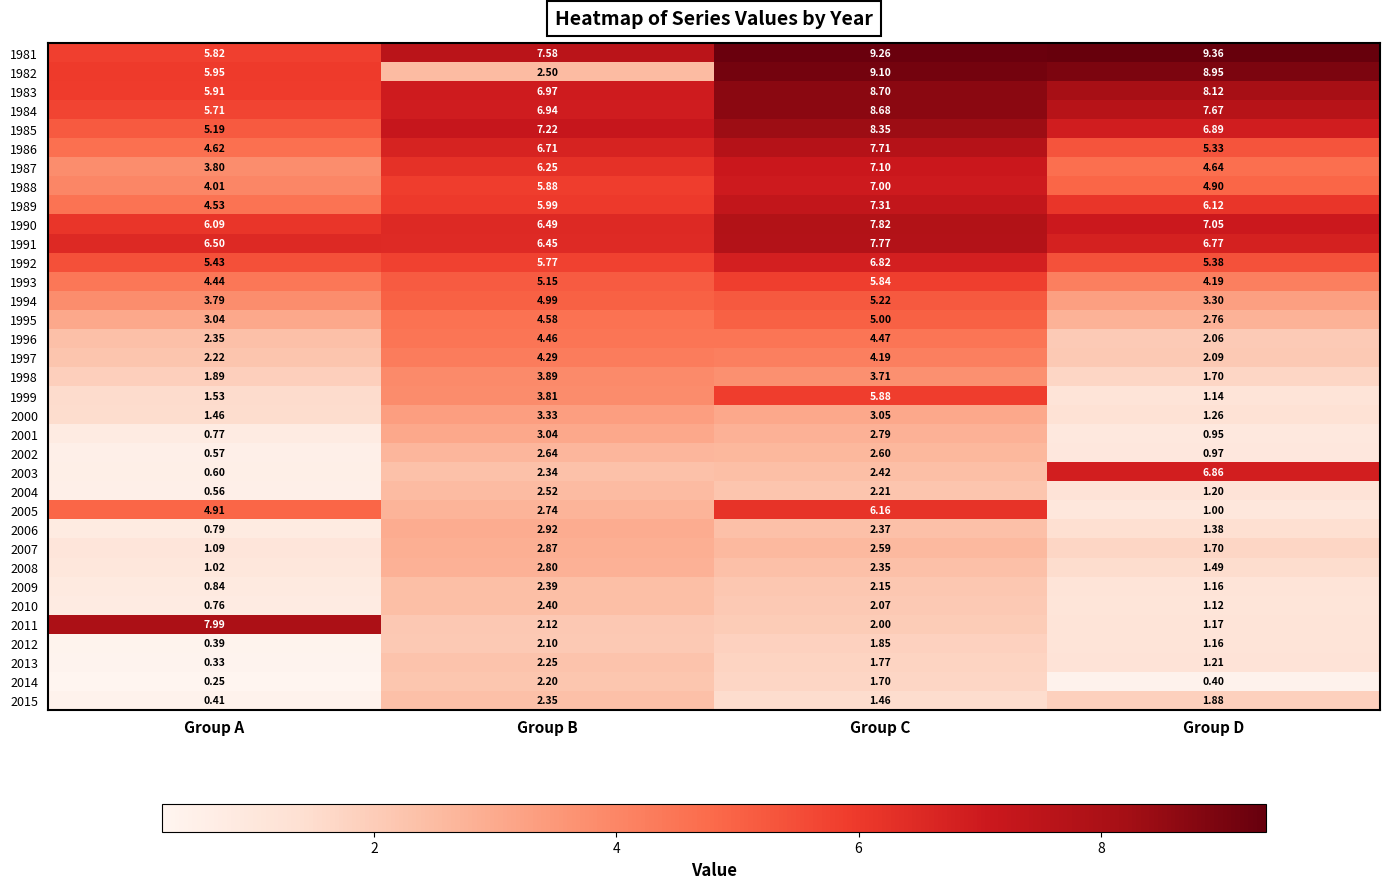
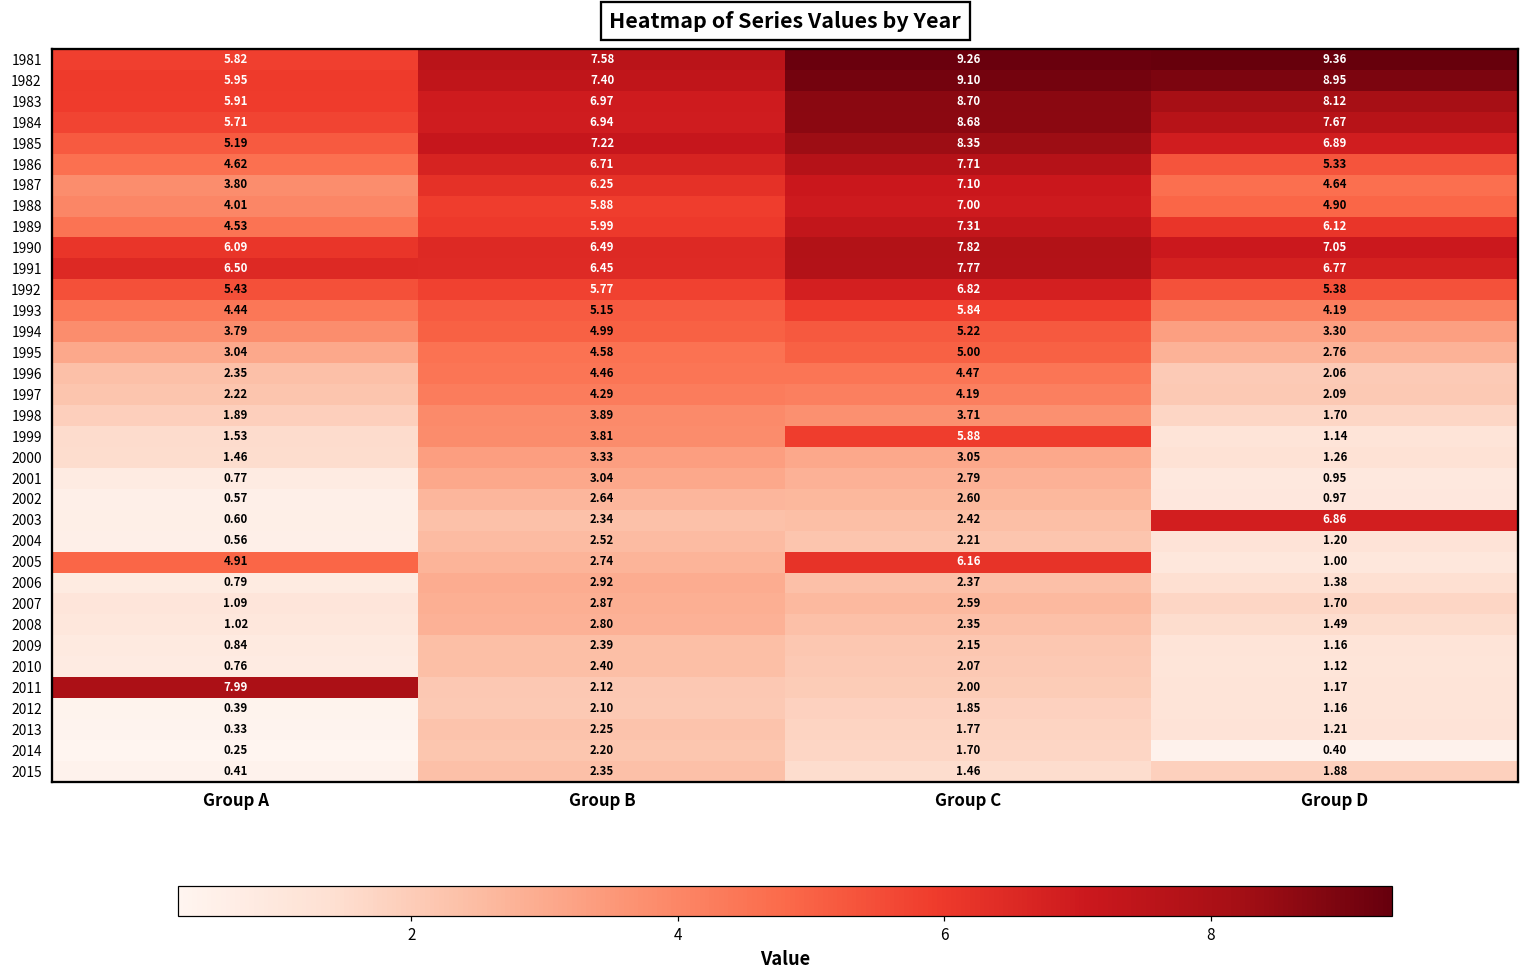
1982, Group B: 2.50 -> 7.40
